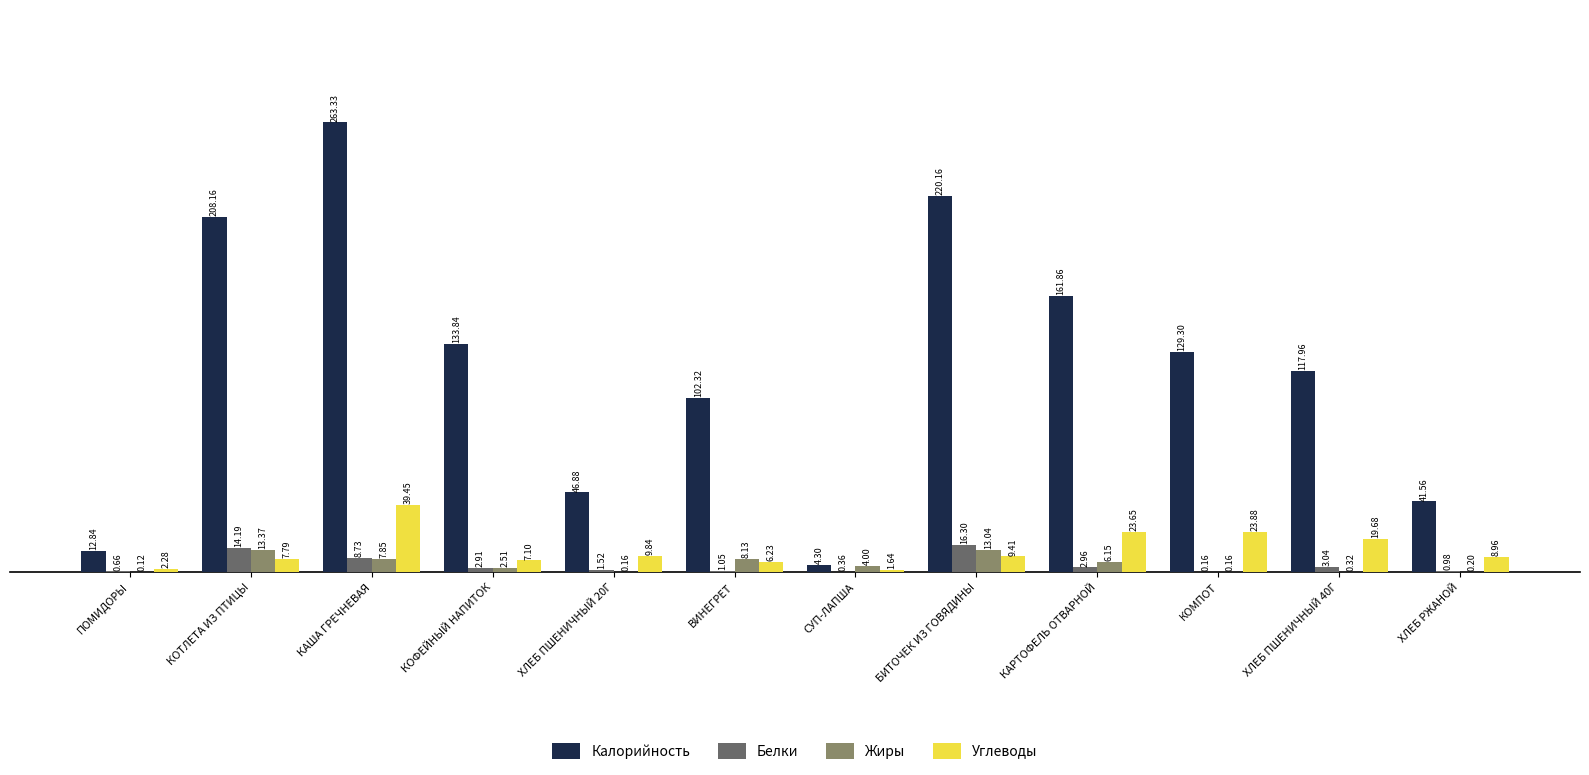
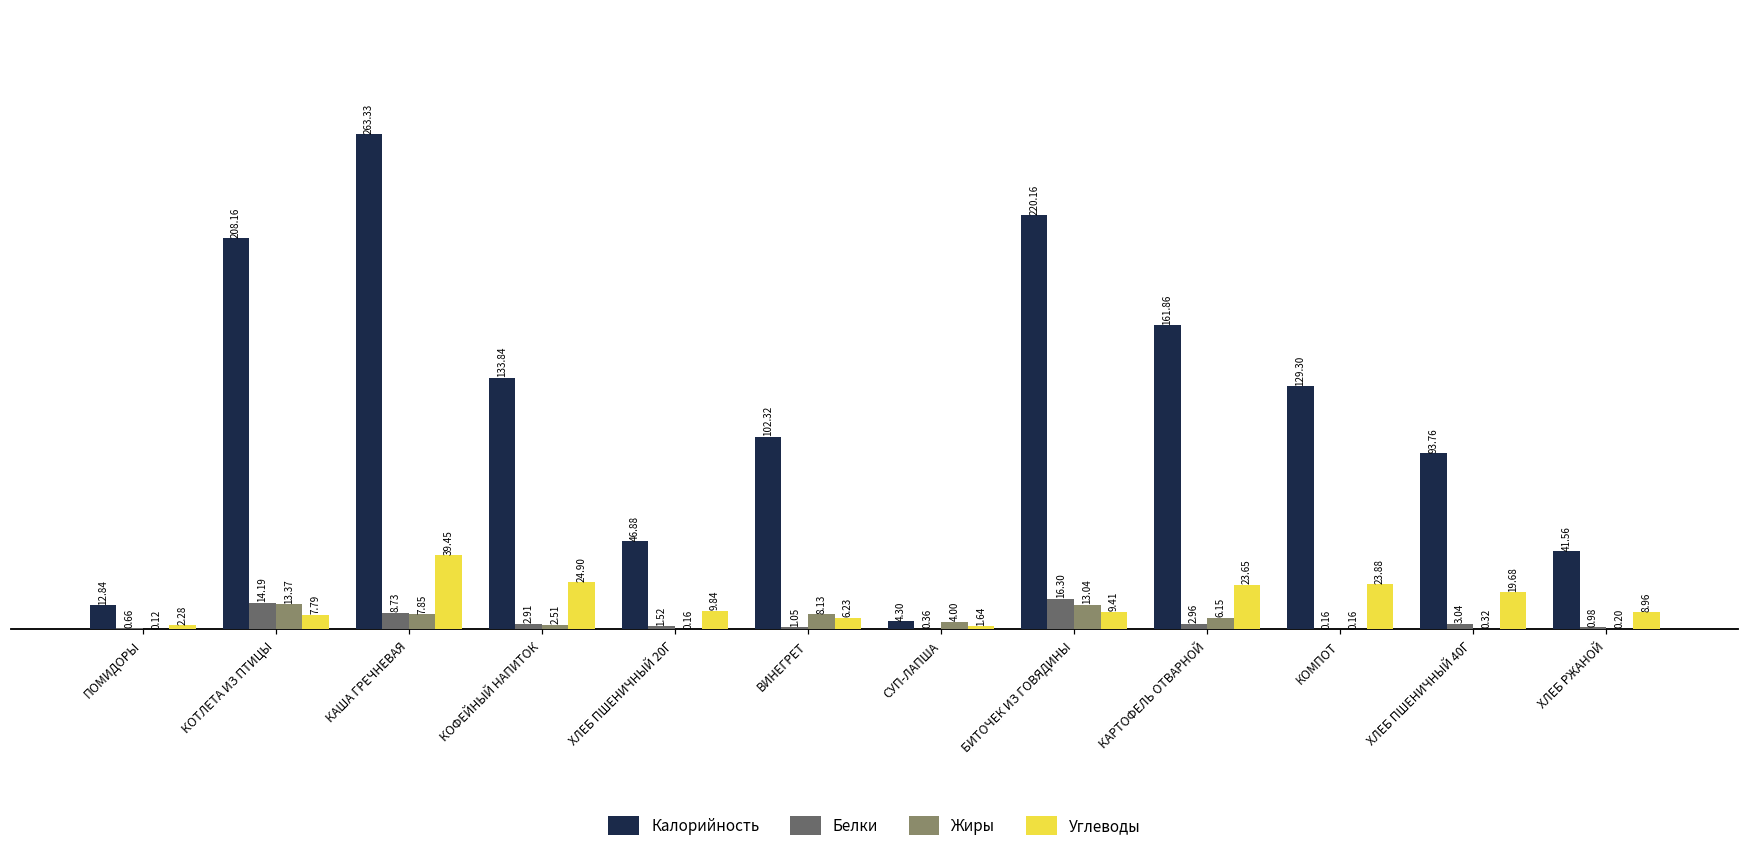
Углеводы, КОФЕЙНЫЙ НАПИТОК: 7.10 -> 24.90
Калорийность, ХЛЕБ ПШЕНИЧНЫЙ 40Г: 117.96 -> 93.76
